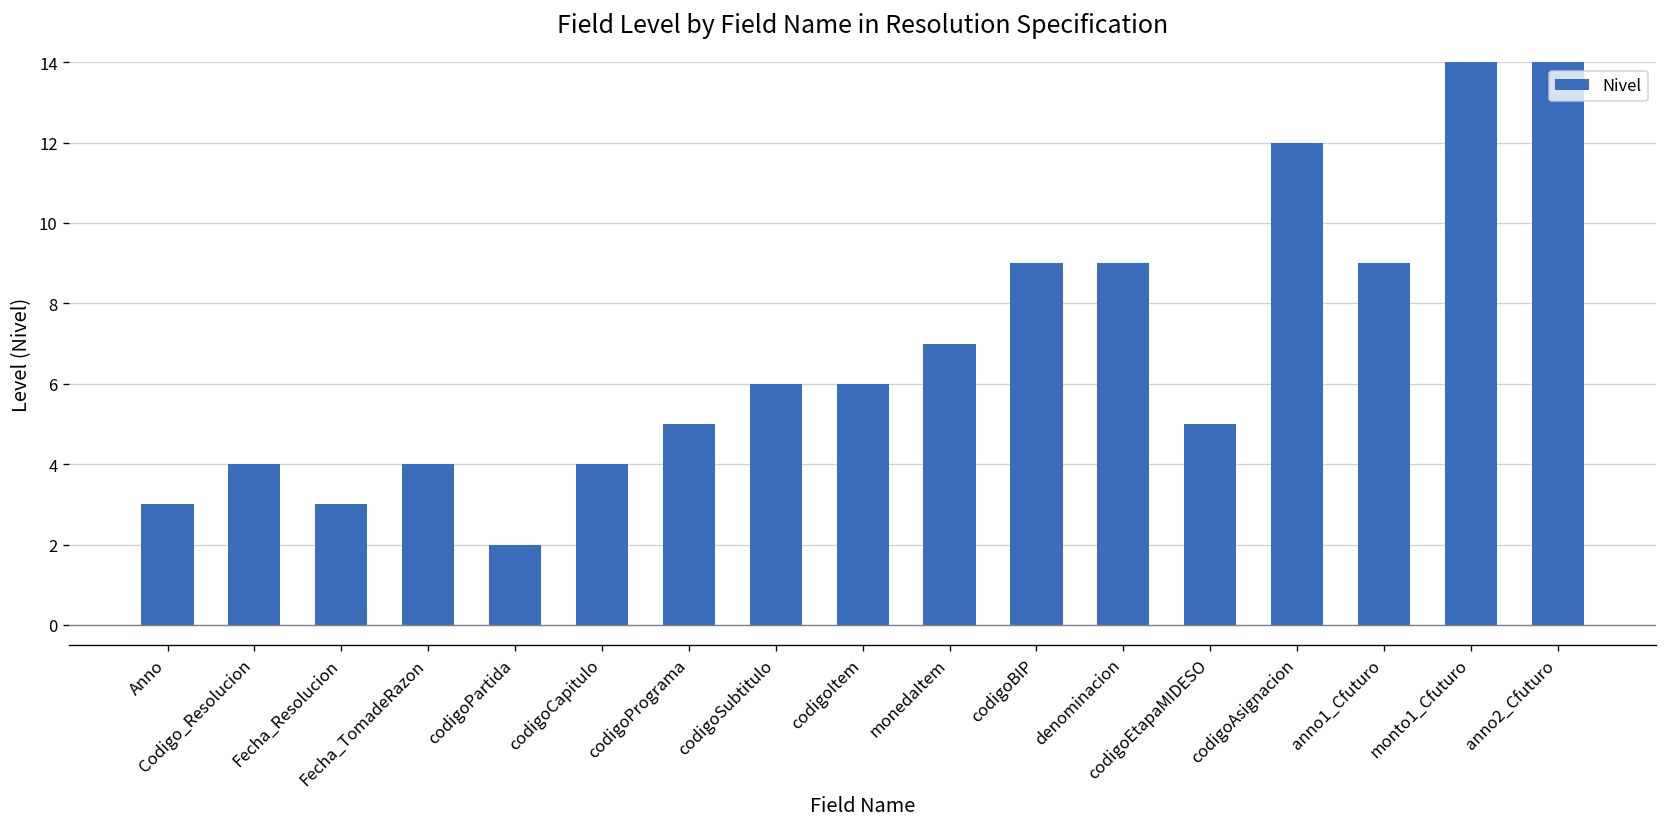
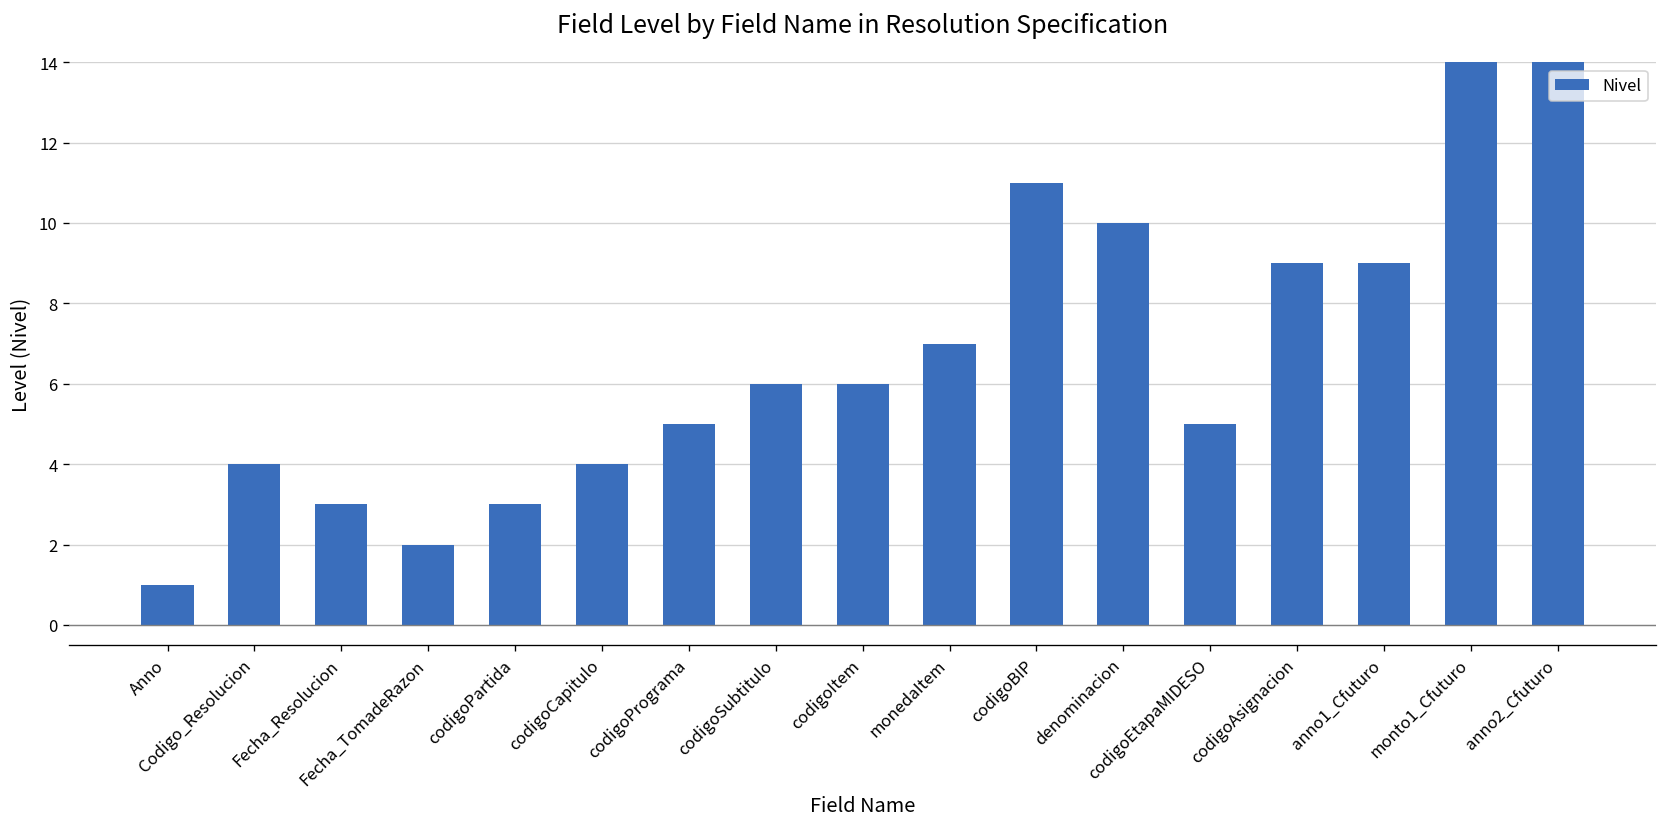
Anno: 3 -> 1
Fecha_TomadeRazon: 4 -> 2
codigoPartida: 2 -> 3
codigoBIP: 9 -> 11
denominacion: 9 -> 10
codigoAsignacion: 12 -> 9
